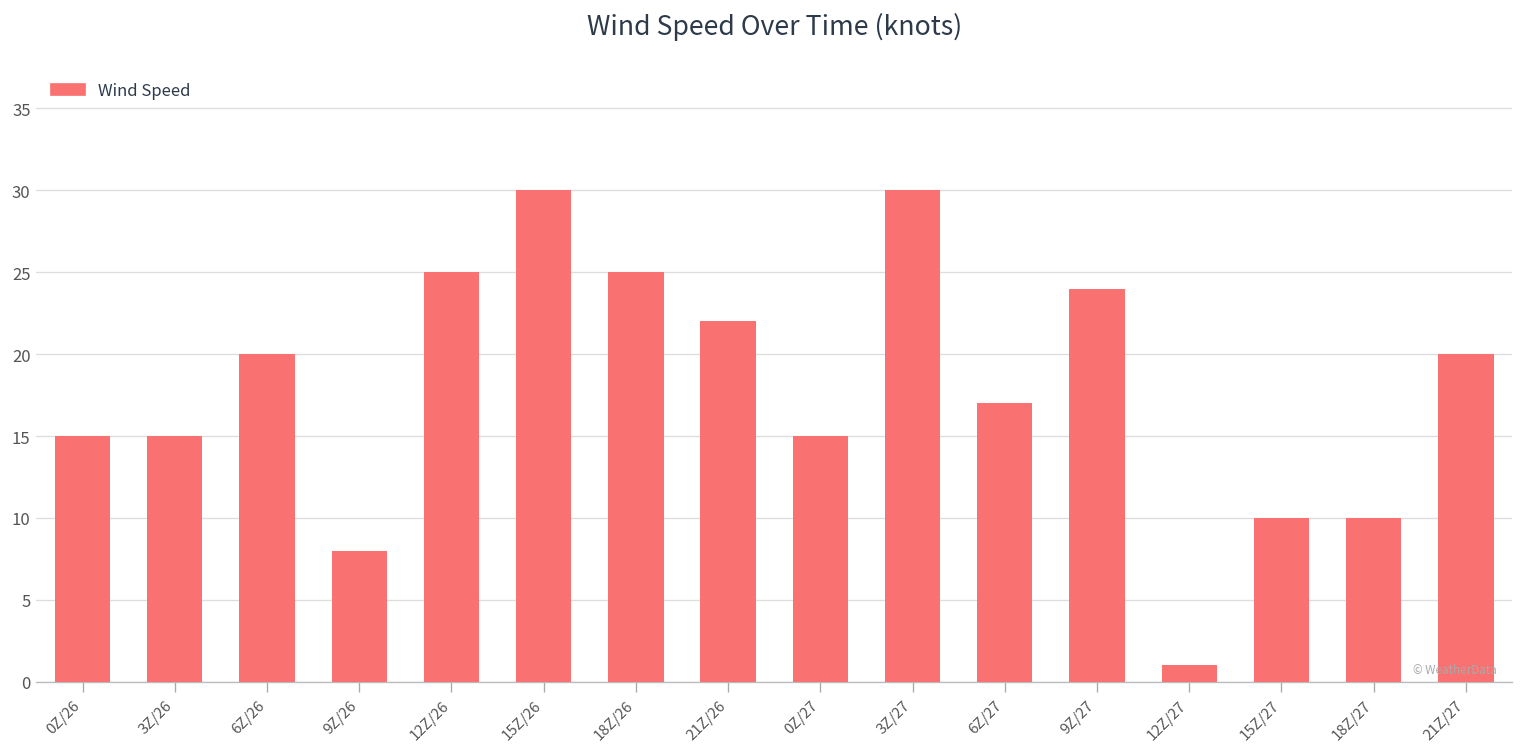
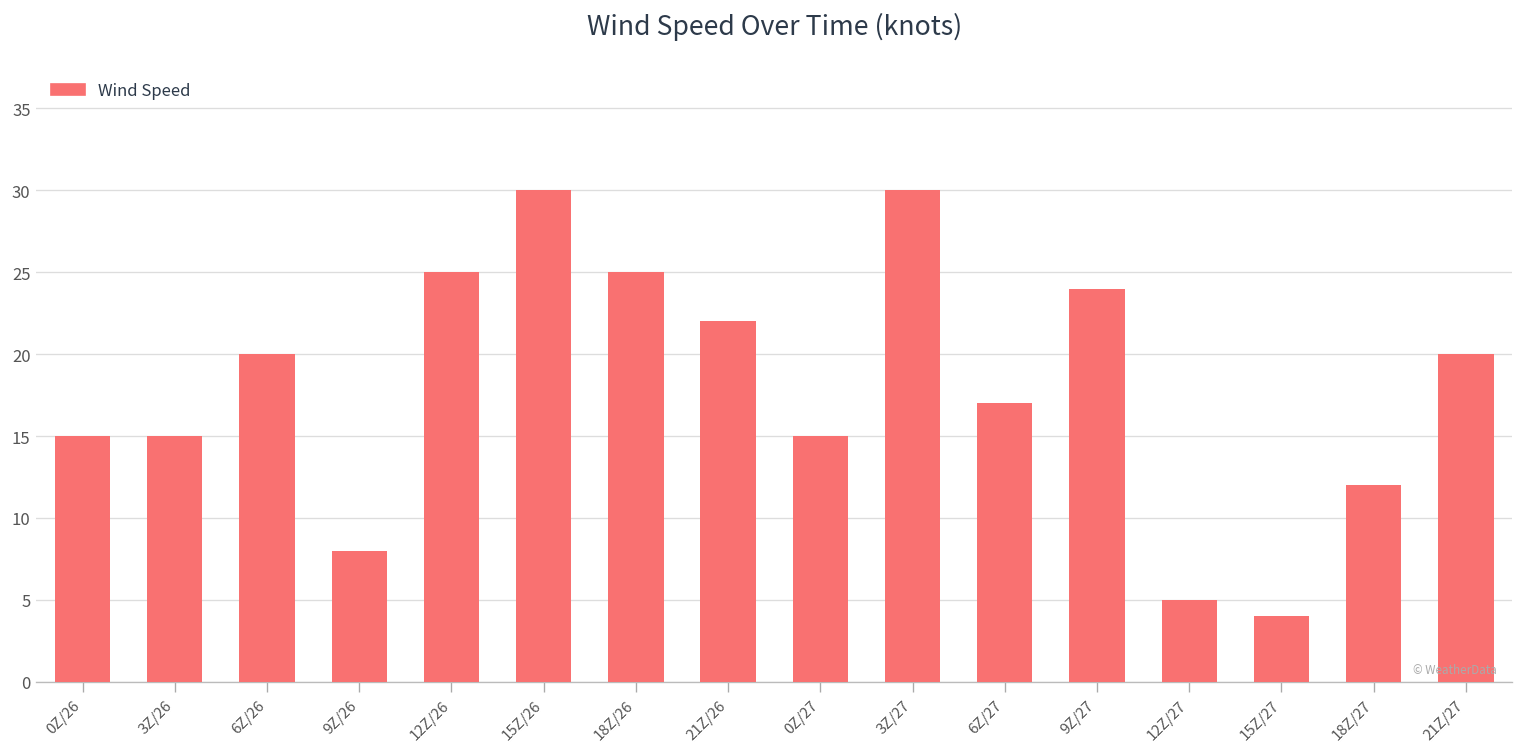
12Z/27: 1 -> 5
15Z/27: 10 -> 4
18Z/27: 10 -> 12
